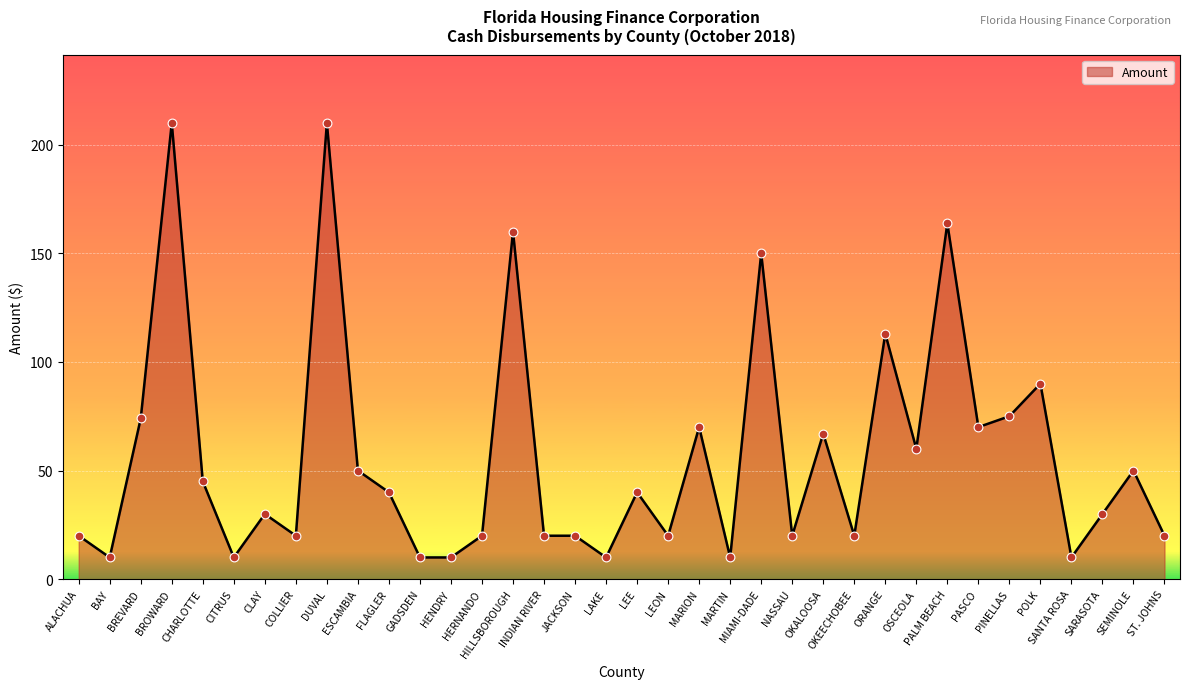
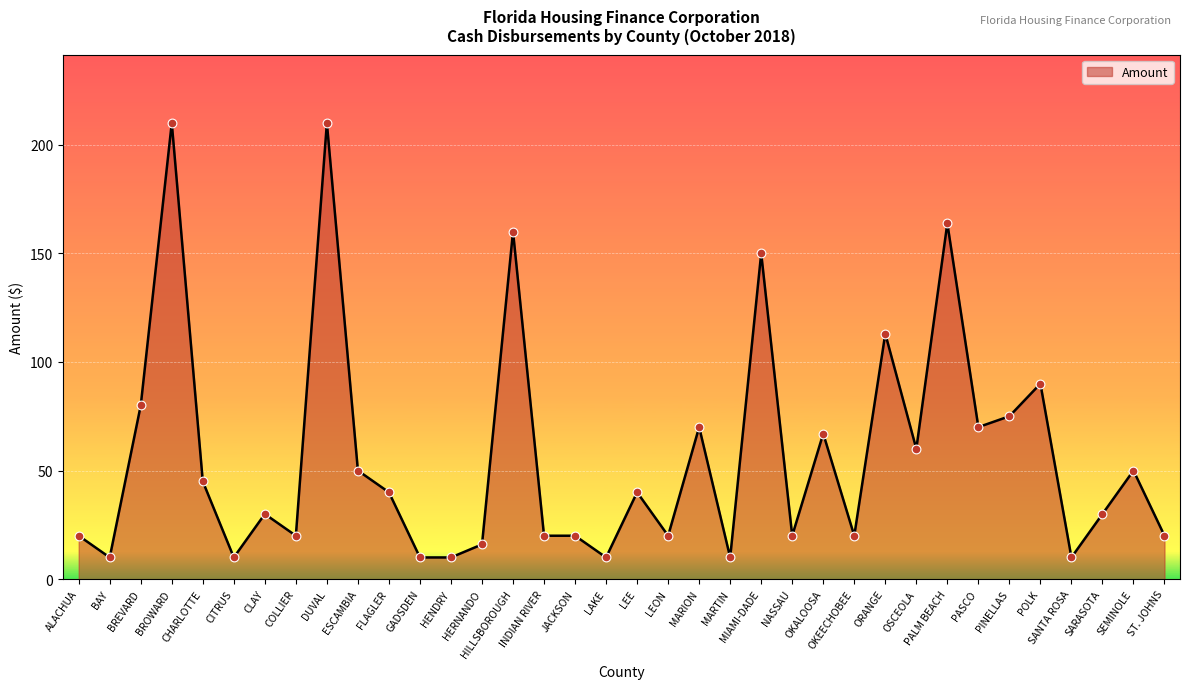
BREVARD: 74 -> 80
HERNANDO: 20 -> 16
